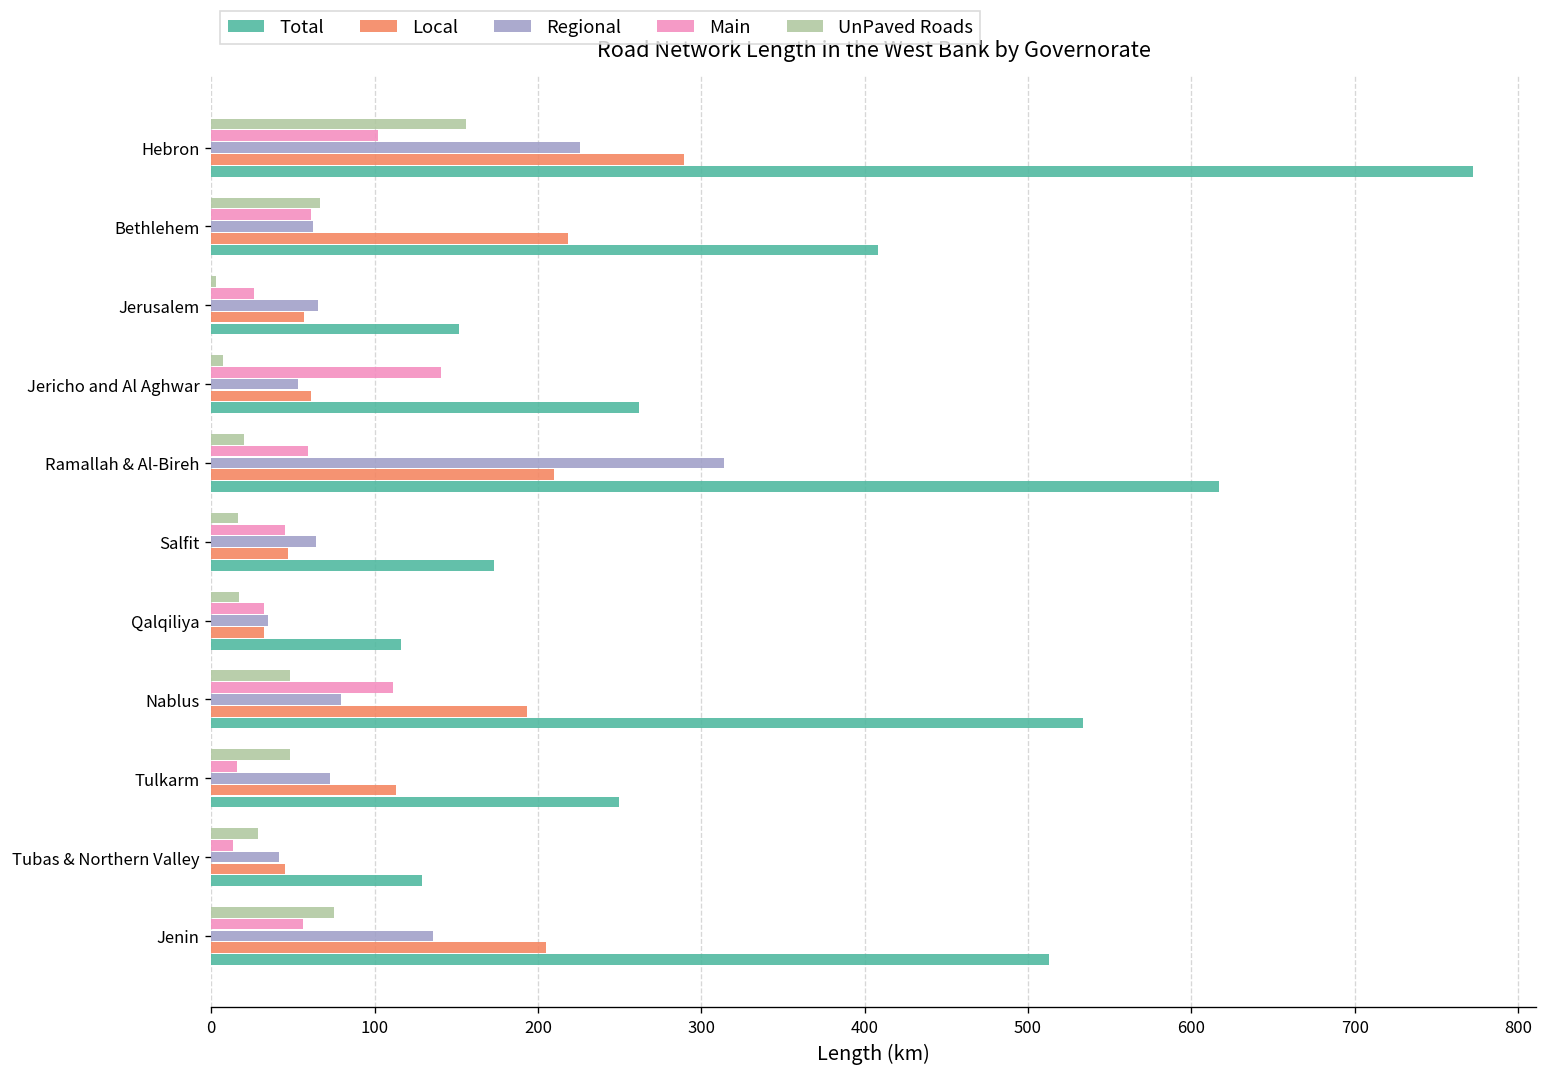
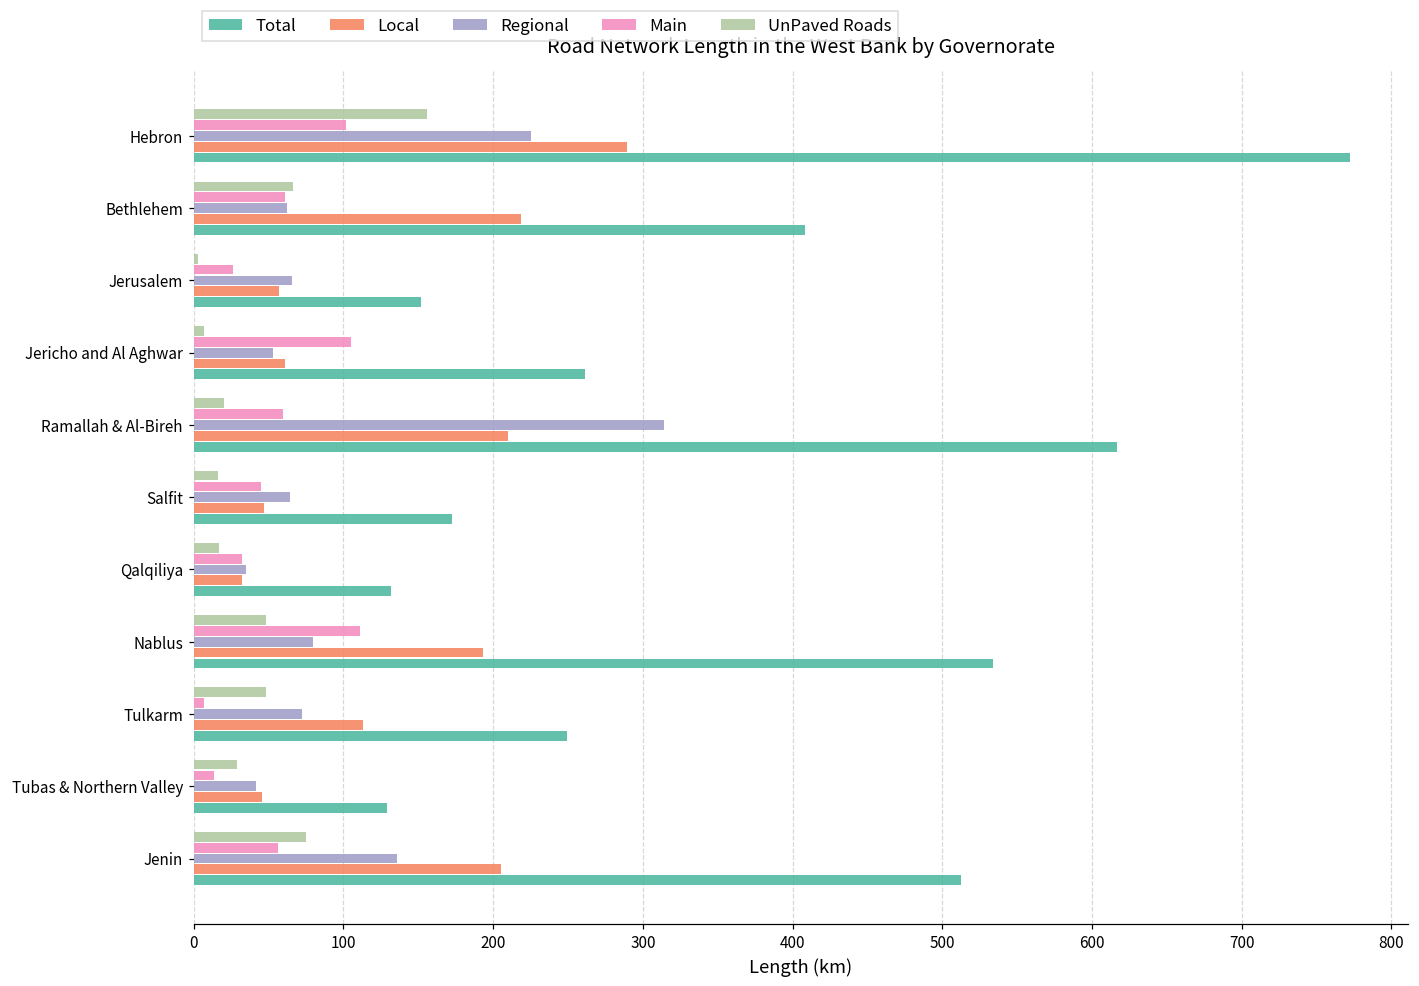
Main, Jericho and Al Aghwar: 141 -> 105
Total, Qalqiliya: 116 -> 132
Main, Tulkarm: 16 -> 7
